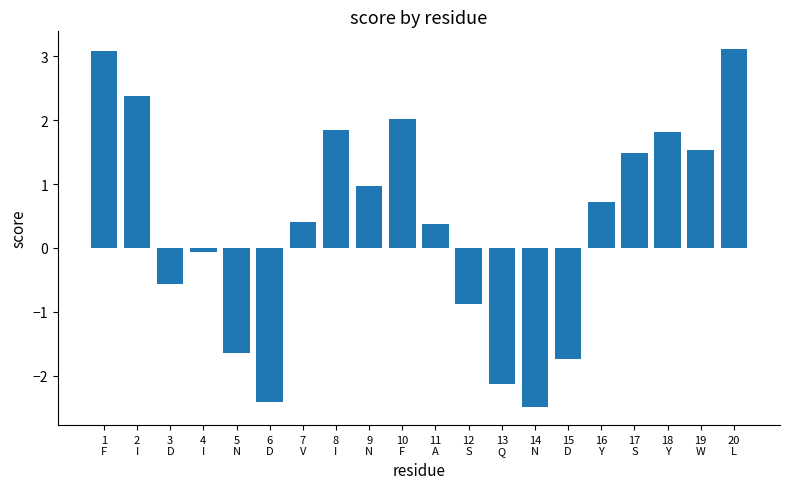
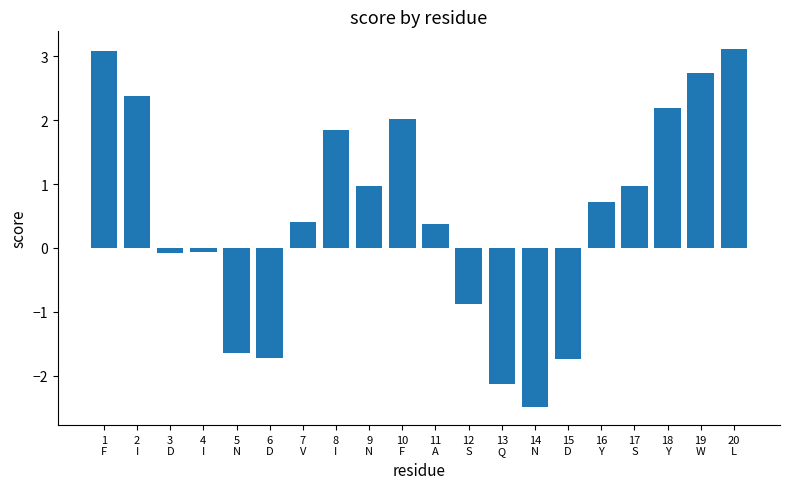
3 D: -0.6 -> -0.1
6 D: -2.4 -> -1.7
17 S: 1.5 -> 1.0
18 Y: 1.8 -> 2.2
19 W: 1.5 -> 2.7
